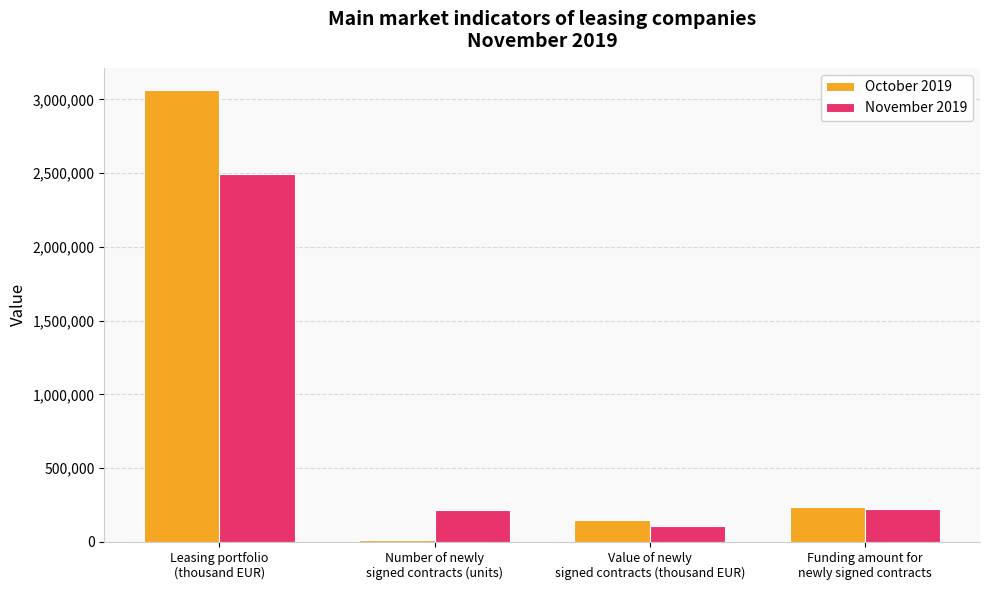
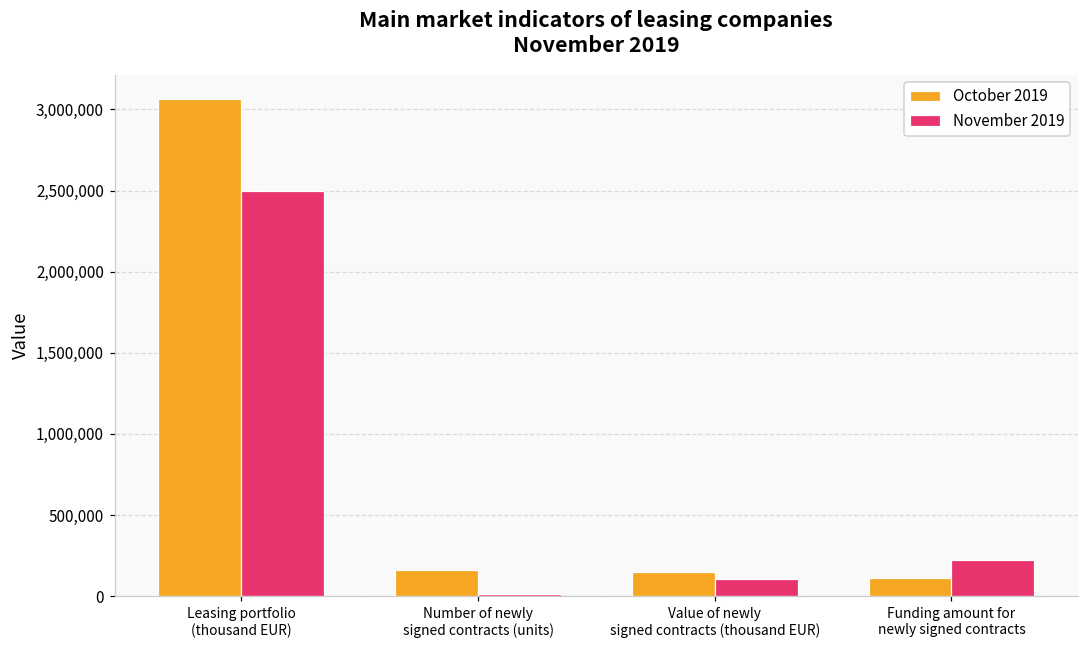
October 2019, Number of newly signed contracts (units): 10,000 -> 160,000
November 2019, Number of newly signed contracts (units): 210,000 -> 10,000
October 2019, Funding amount for newly signed contracts: 230,000 -> 110,000
